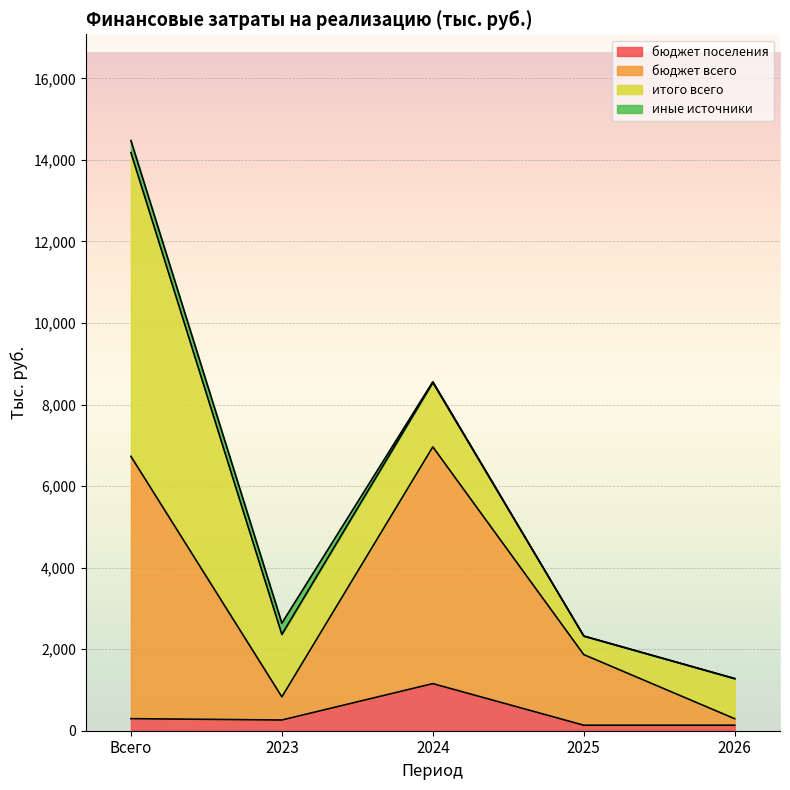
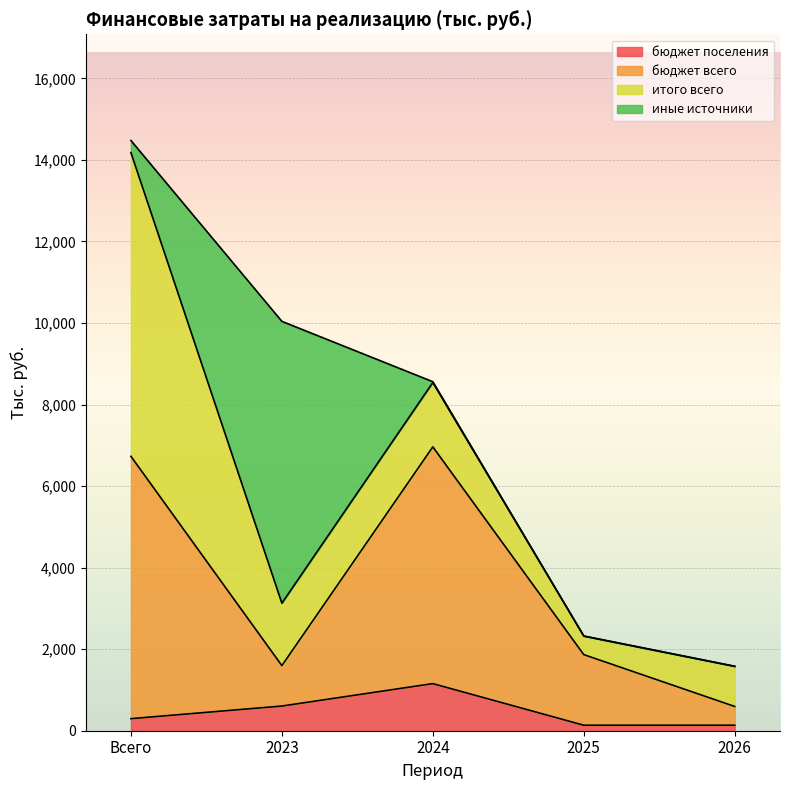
бюджет поселения, 2023: 300 -> 600
бюджет всего, 2023: 600 -> 1,000
иные источники, 2023: 300 -> 6,900
бюджет всего, 2026: 200 -> 500
